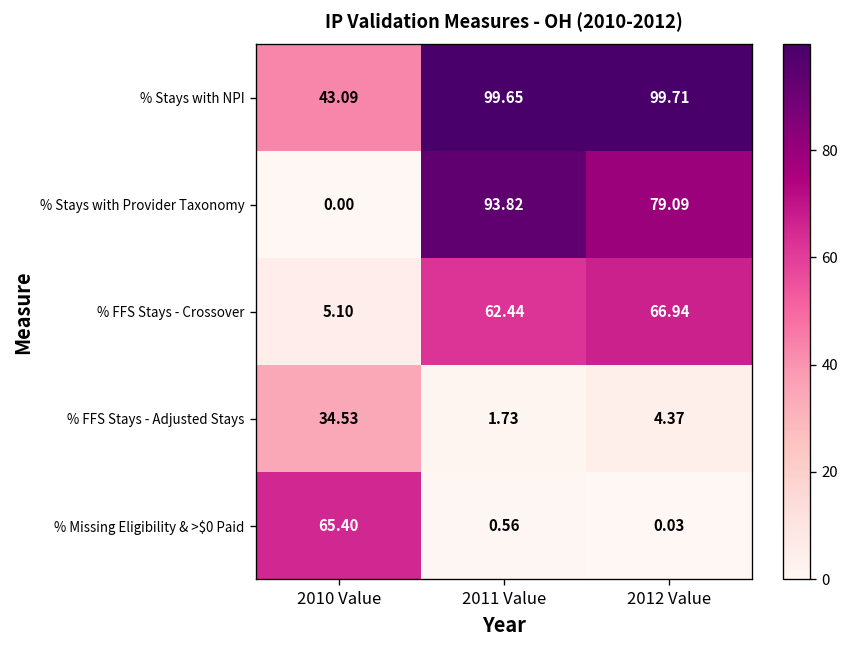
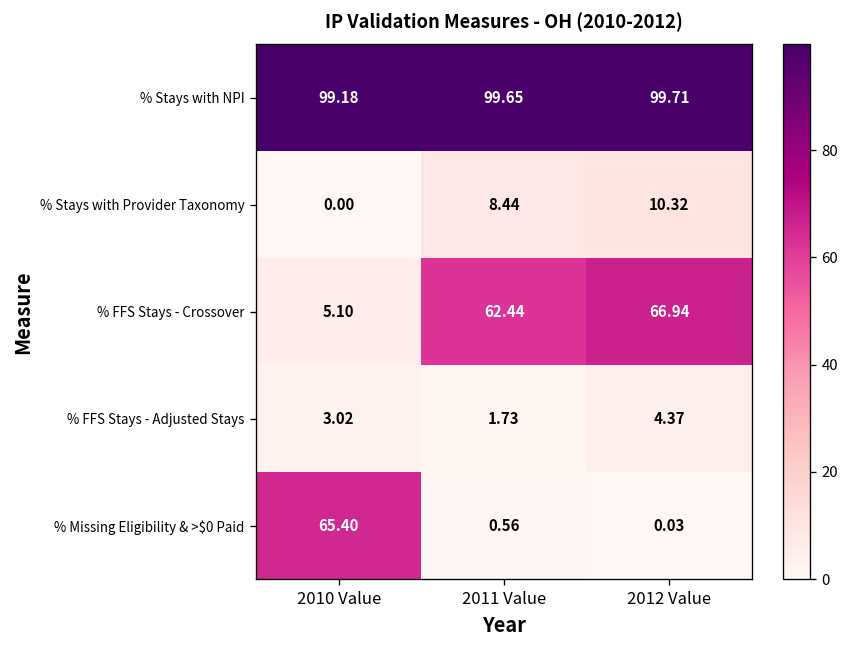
% Stays with NPI, 2010 Value: 43.09 -> 99.18
% Stays with Provider Taxonomy, 2011 Value: 93.82 -> 8.44
% Stays with Provider Taxonomy, 2012 Value: 79.09 -> 10.32
% FFS Stays - Adjusted Stays, 2010 Value: 34.53 -> 3.02
